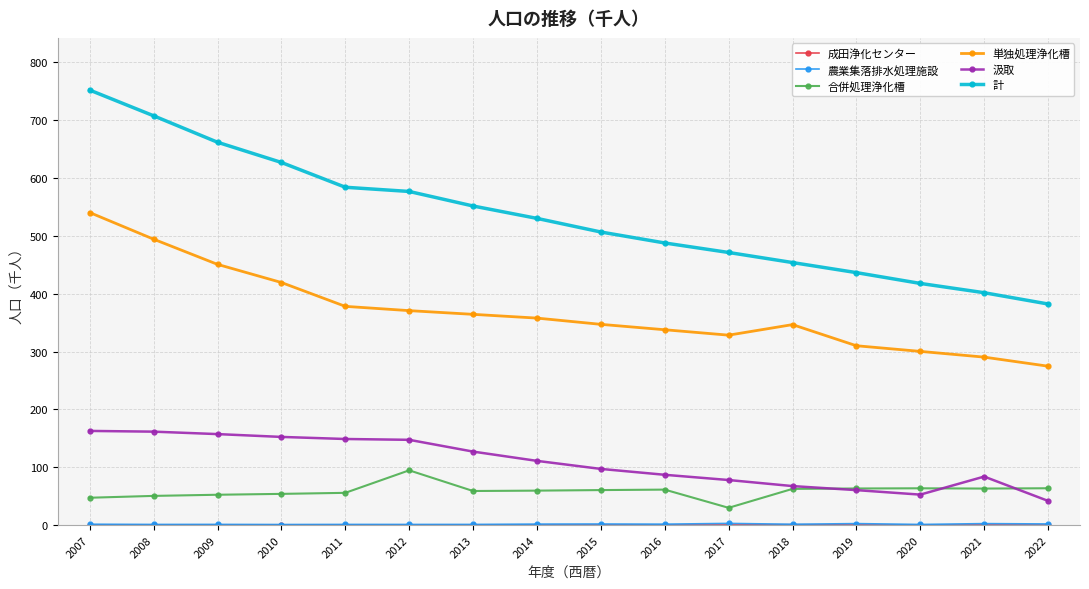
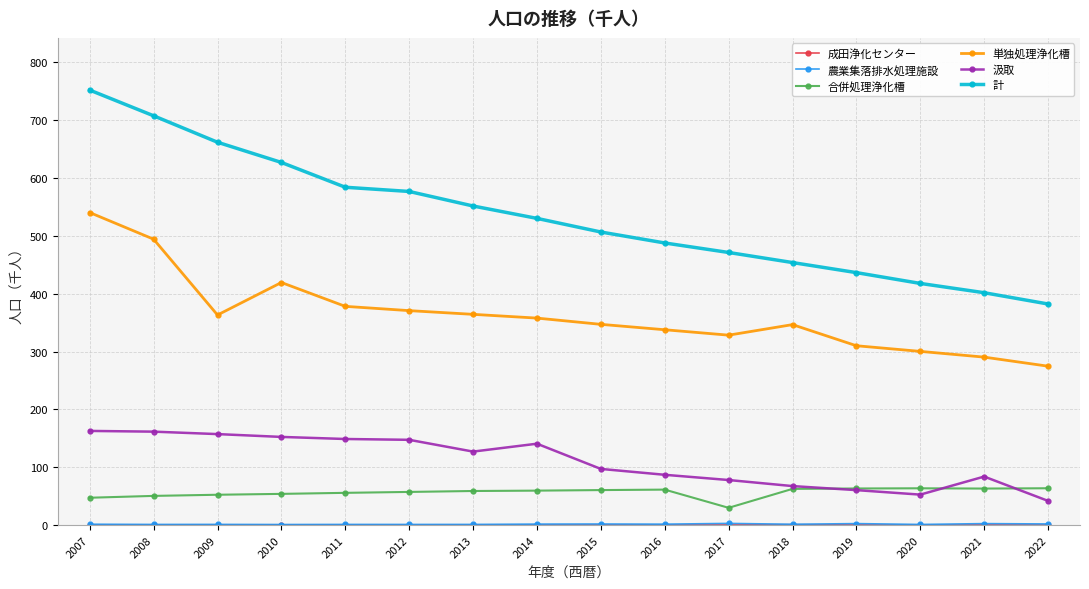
単独処理浄化槽, 2009: 450 -> 360
合併処理浄化槽, 2012: 90 -> 60
汲取, 2014: 110 -> 140
